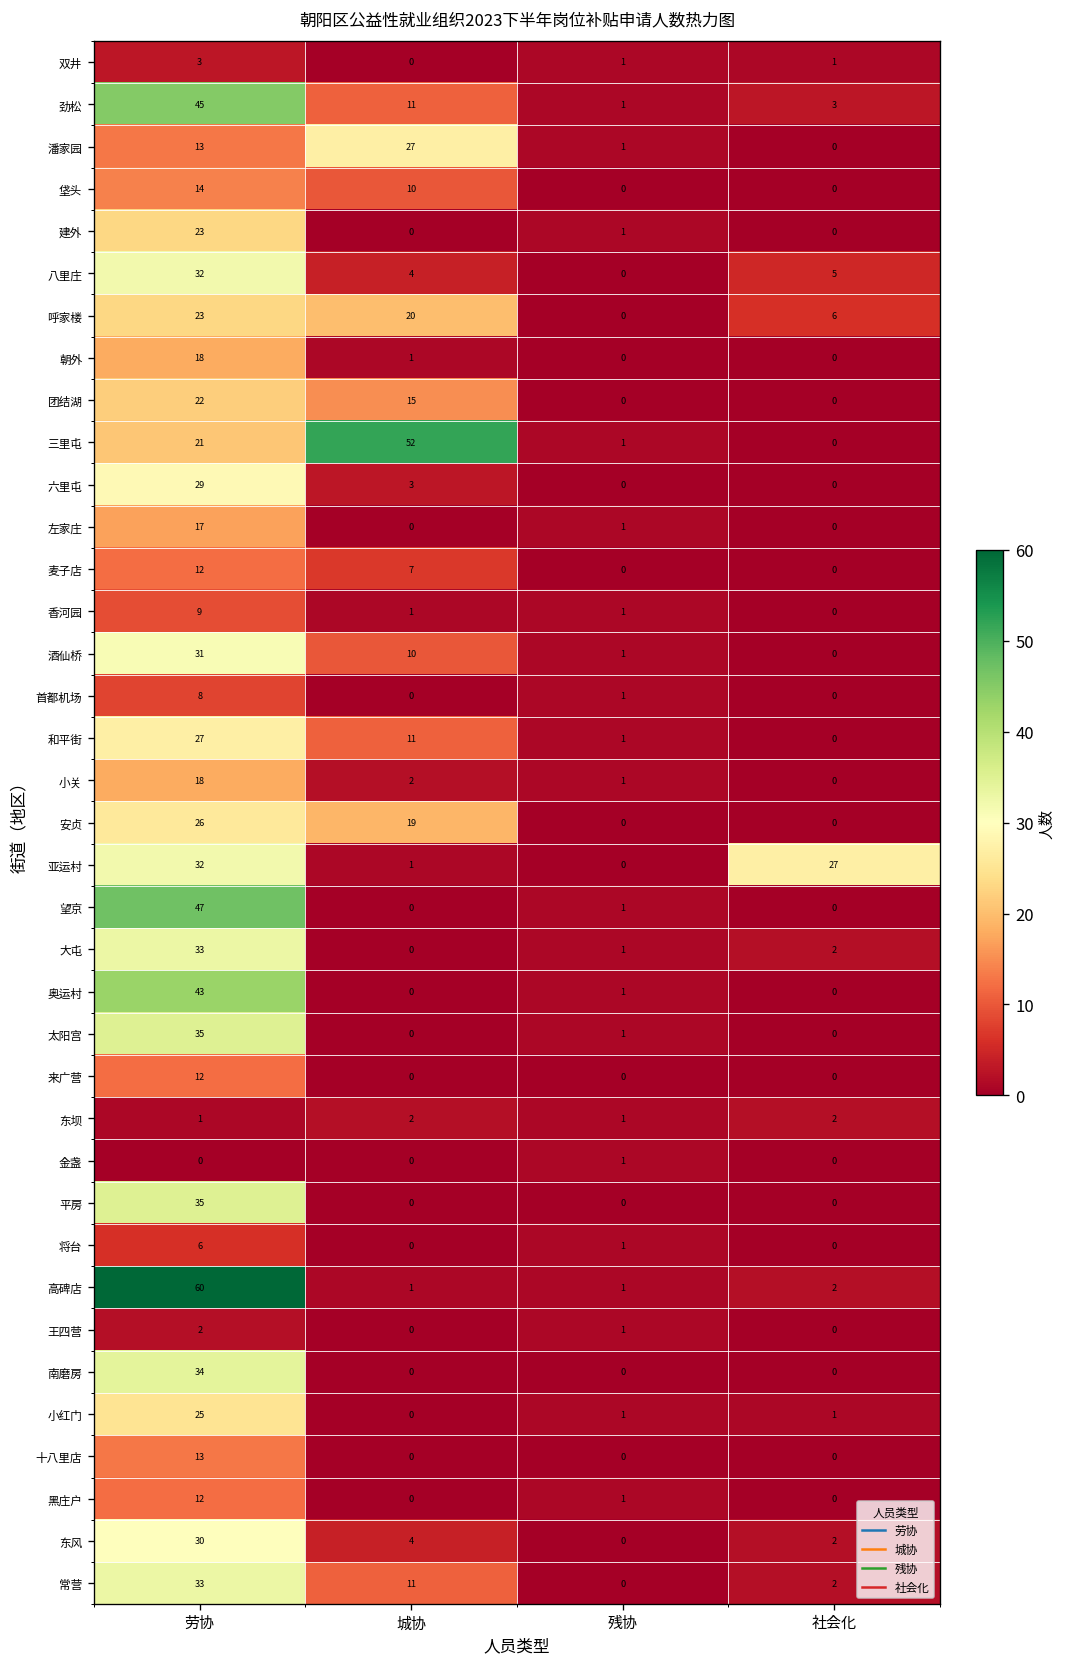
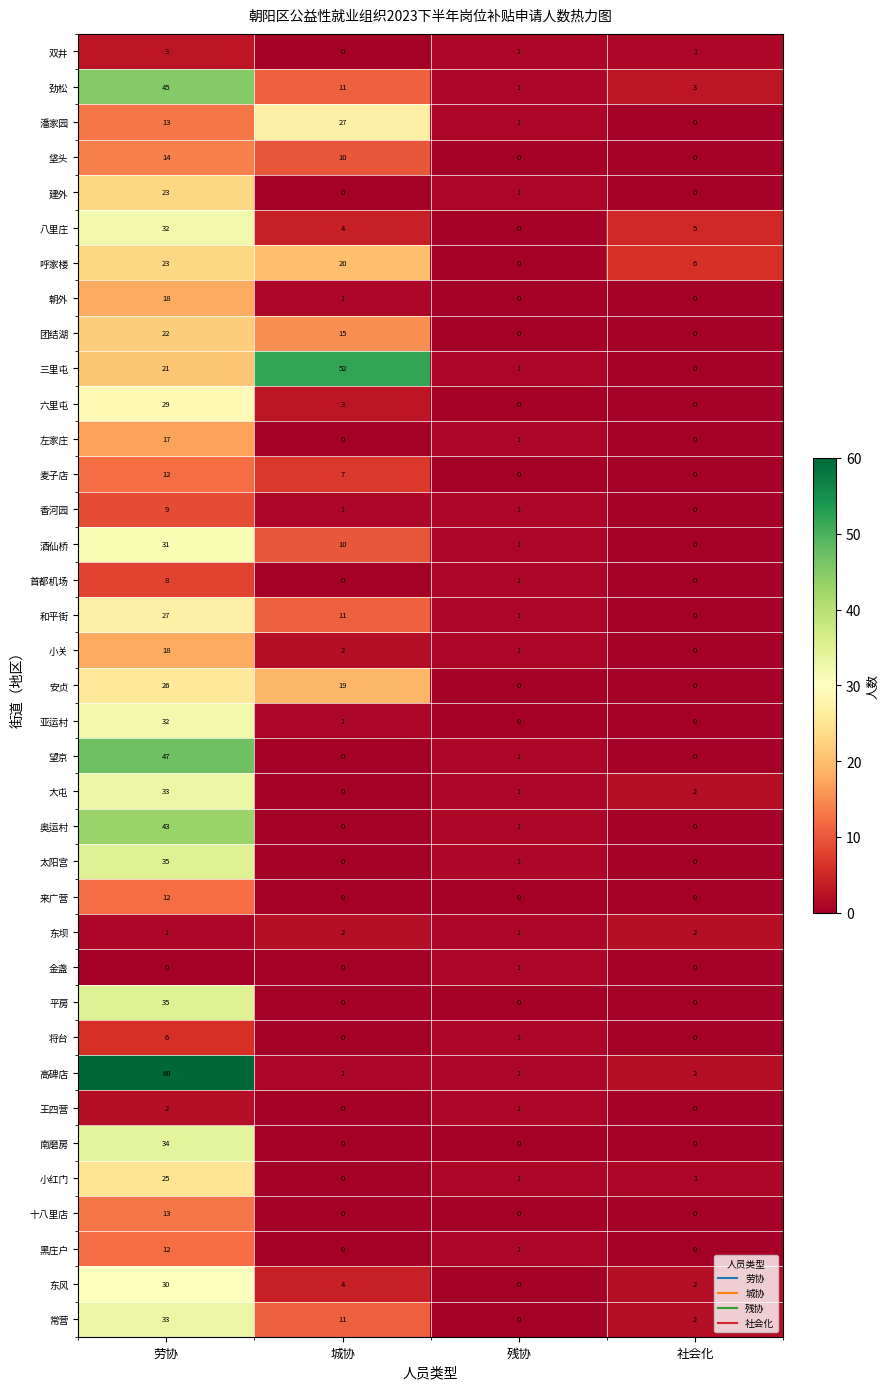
亚运村, 社会化: 27 -> 0
